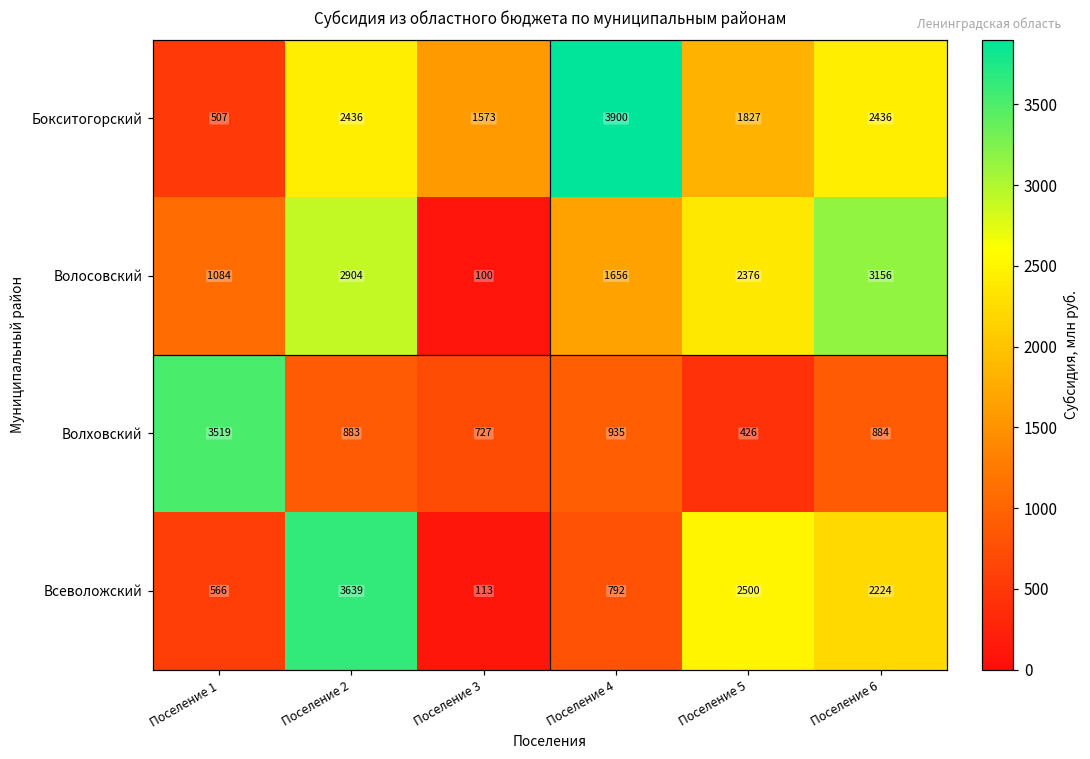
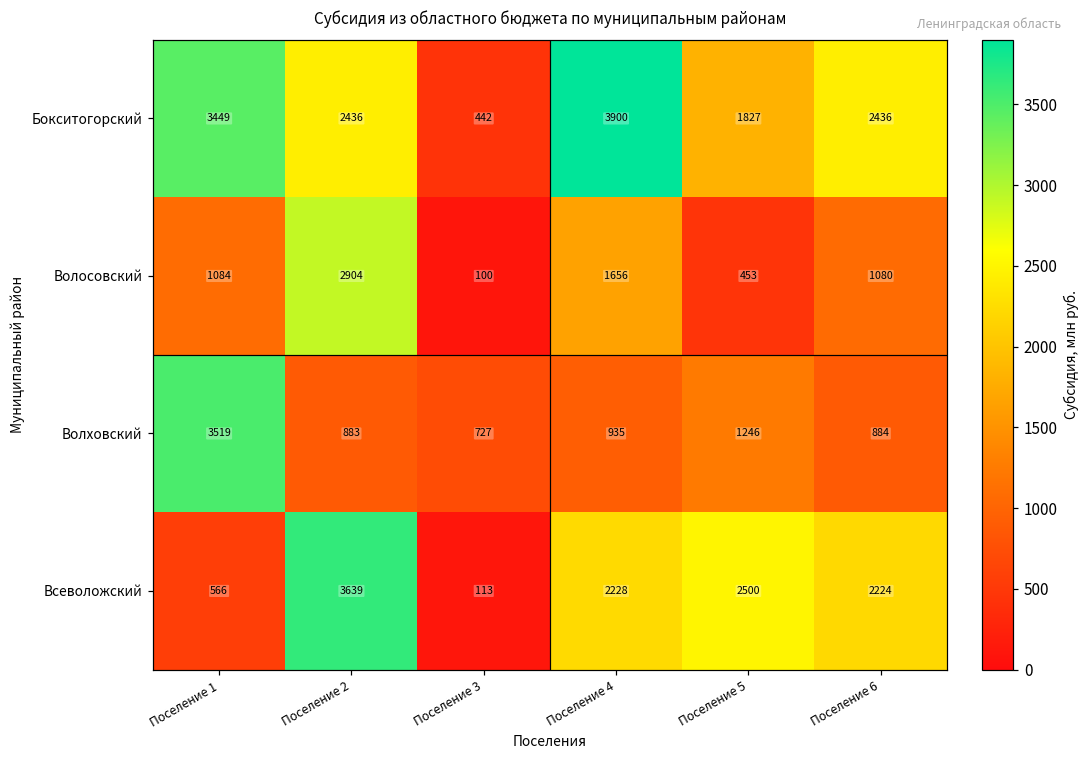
Бокситогорский, Поселение 1: 507 -> 3449
Бокситогорский, Поселение 3: 1573 -> 442
Волосовский, Поселение 5: 2376 -> 453
Волосовский, Поселение 6: 3156 -> 1080
Волховский, Поселение 5: 426 -> 1246
Всеволожский, Поселение 4: 792 -> 2228
